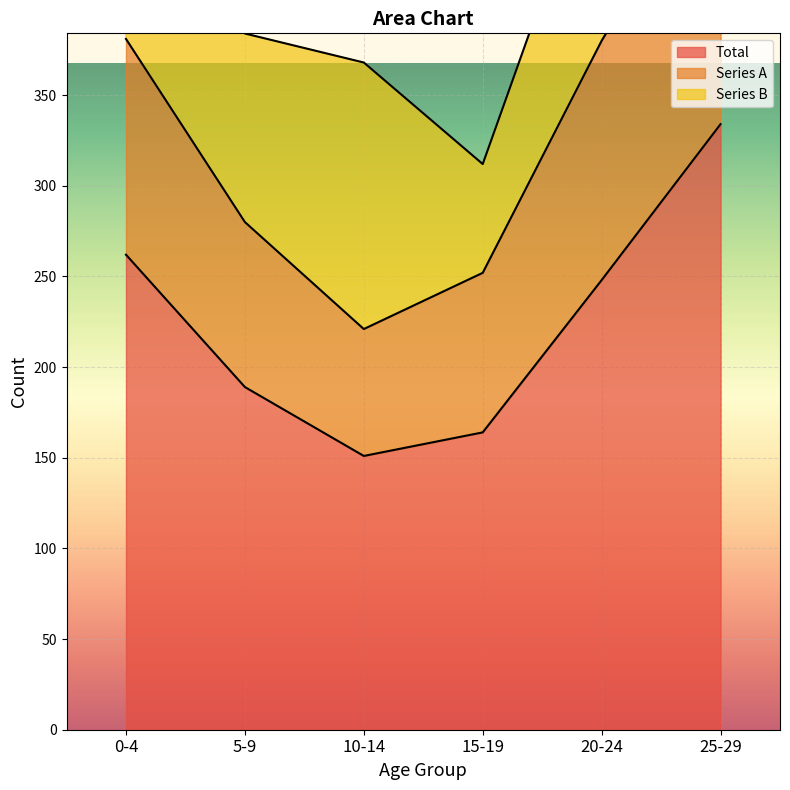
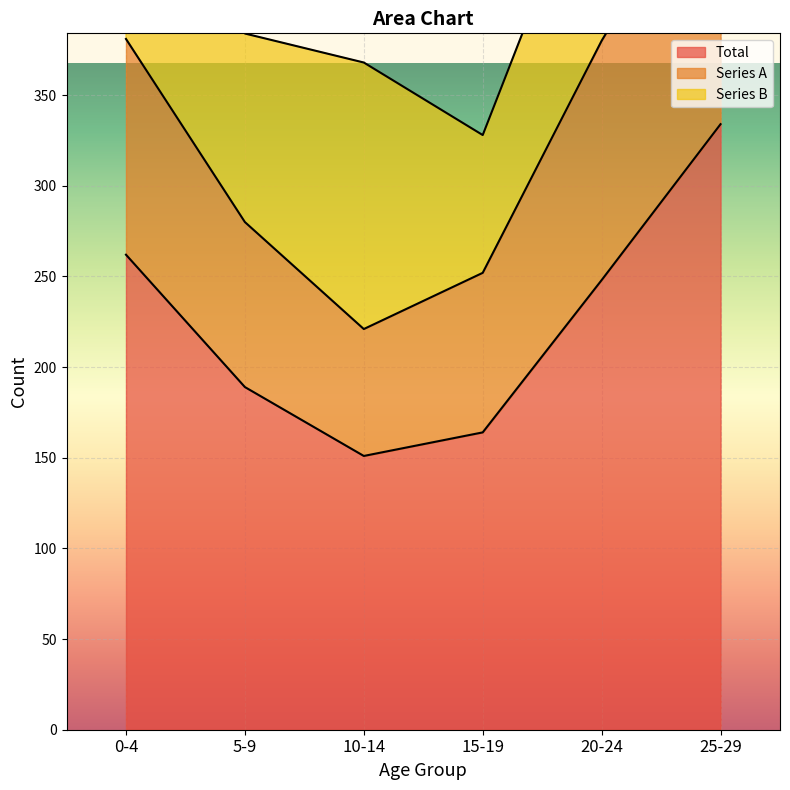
Series B, 15-19: 60 -> 76
